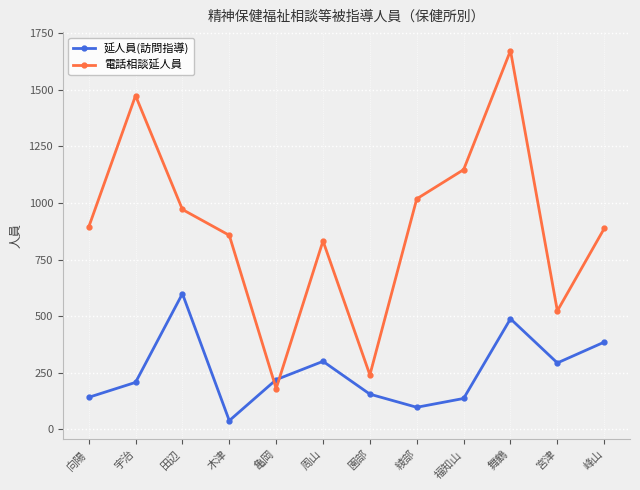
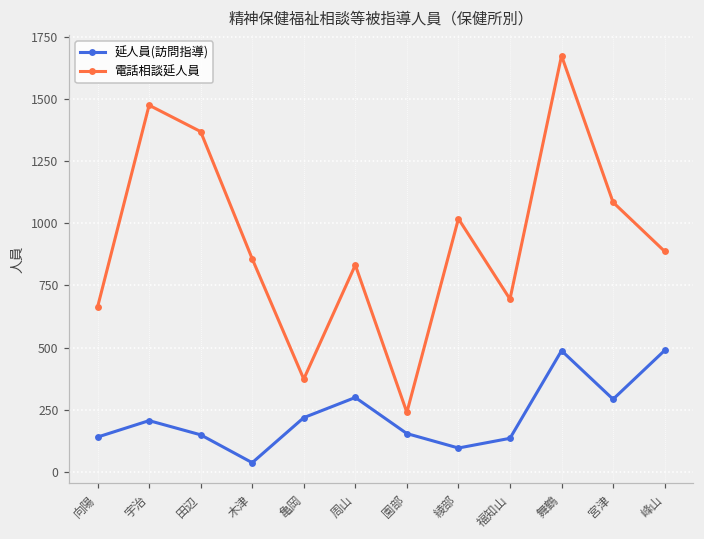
電話相談延人員, 向陽: 890 -> 660
延人員(訪問指導), 田辺: 600 -> 150
電話相談延人員, 田辺: 970 -> 1370
電話相談延人員, 亀岡: 180 -> 370
電話相談延人員, 福知山: 1150 -> 700
電話相談延人員, 宮津: 520 -> 1080
延人員(訪問指導), 峰山: 390 -> 490
